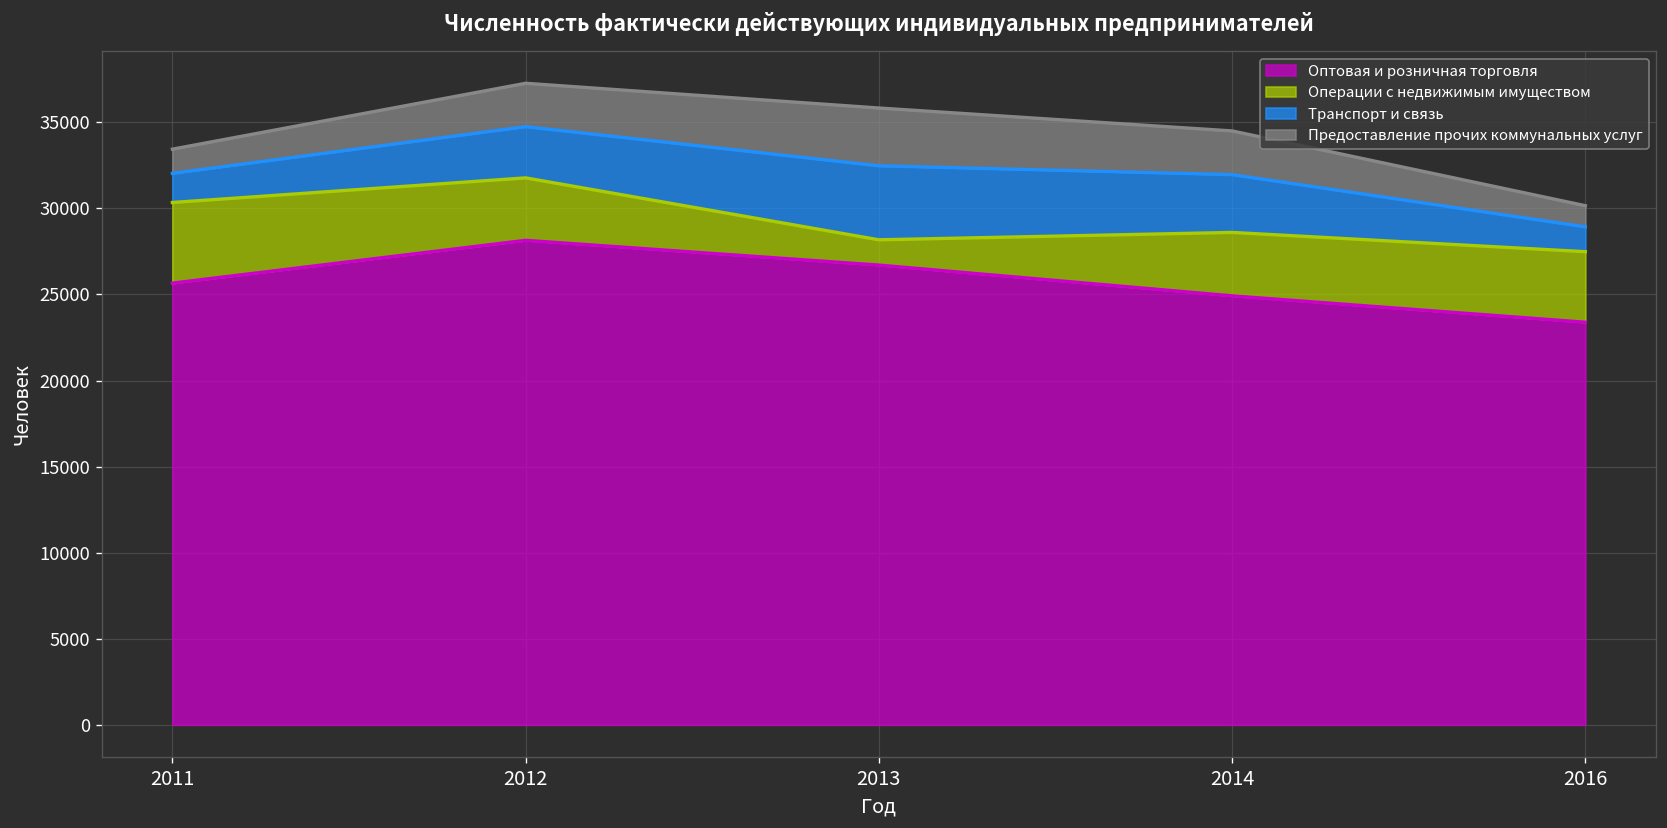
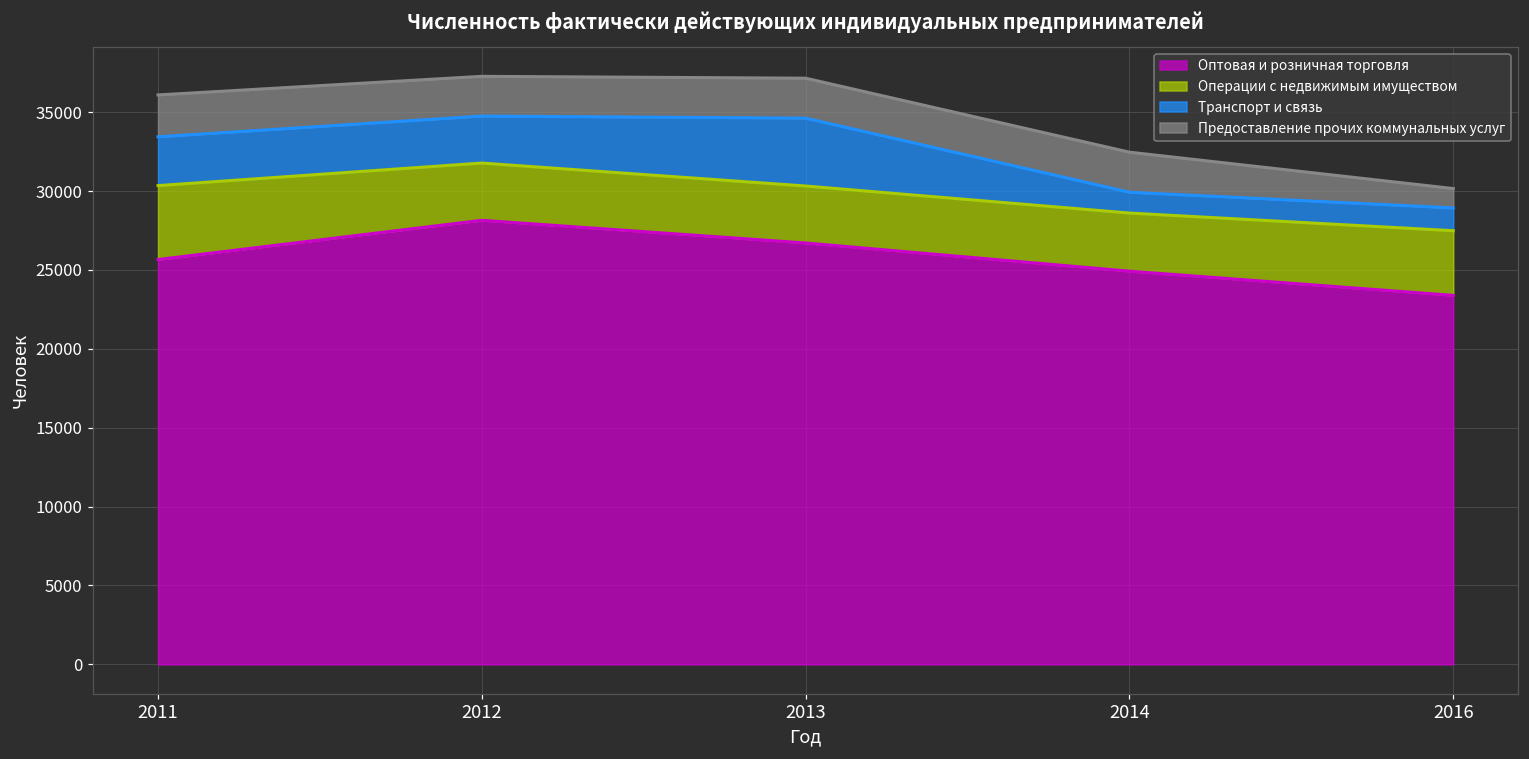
Транспорт и связь, 2011: 1700 -> 3100
Предоставление прочих коммунальных услуг, 2011: 1400 -> 2700
Операции с недвижимым имуществом, 2013: 1500 -> 3600
Предоставление прочих коммунальных услуг, 2013: 3400 -> 2500
Транспорт и связь, 2014: 3400 -> 1300
